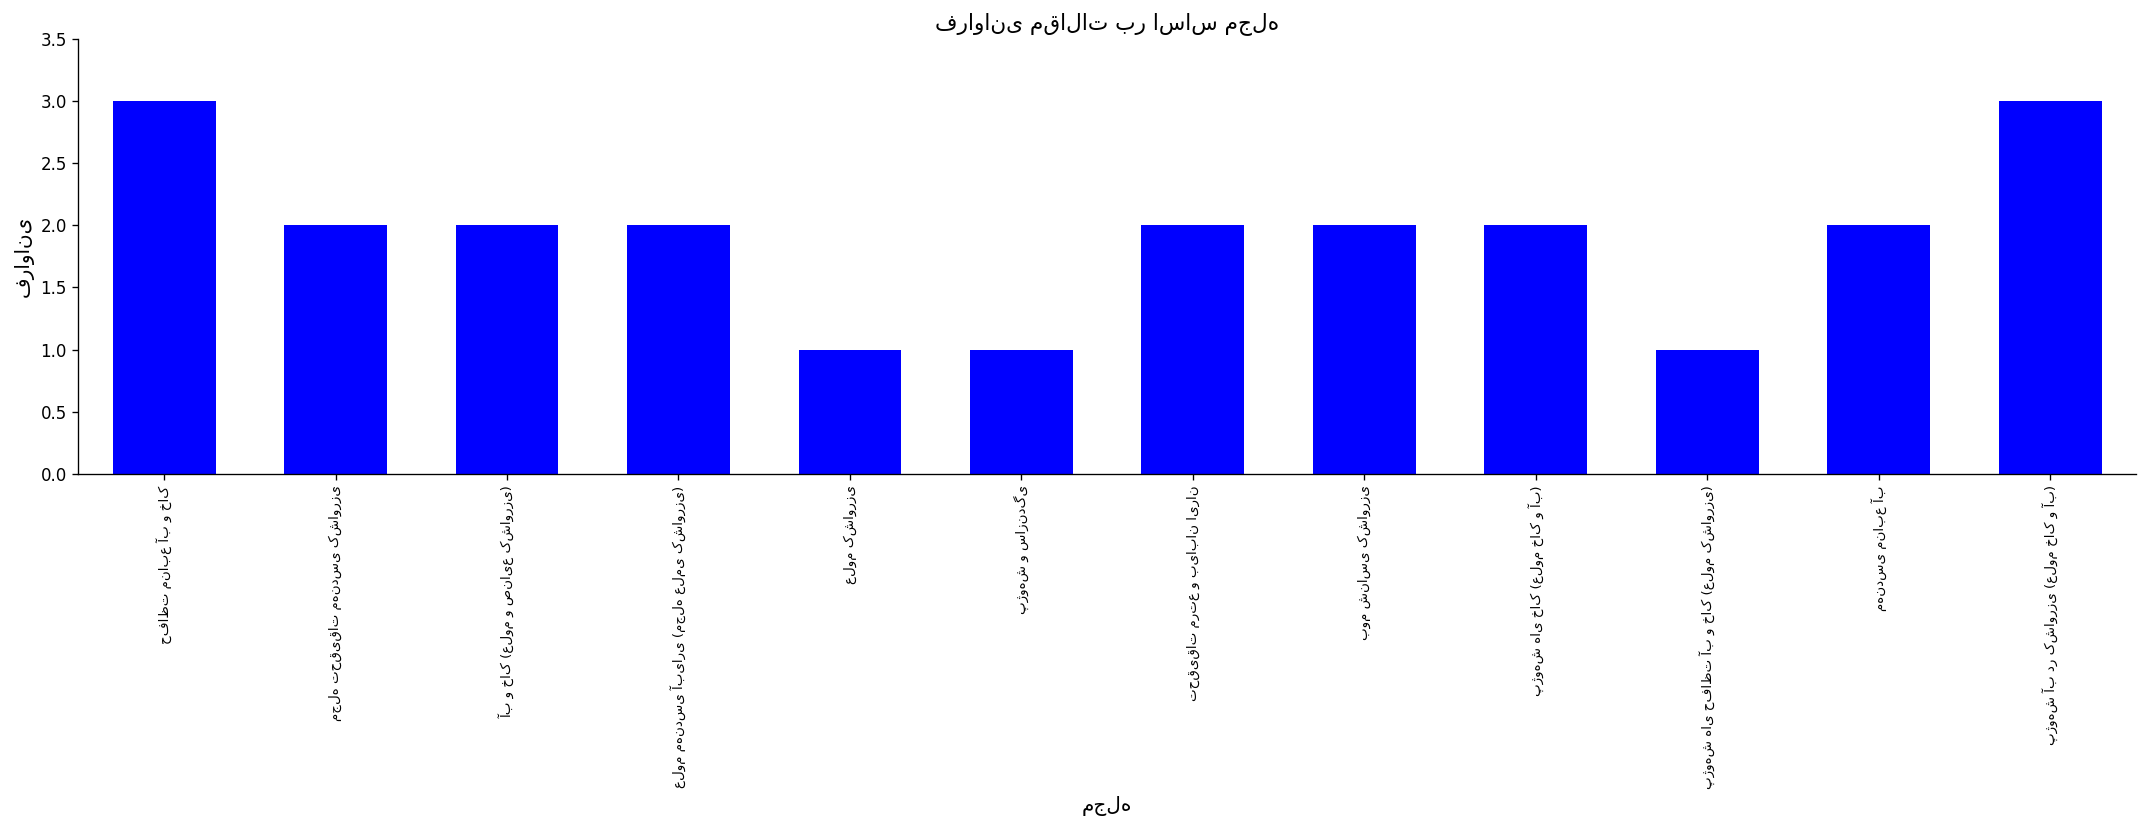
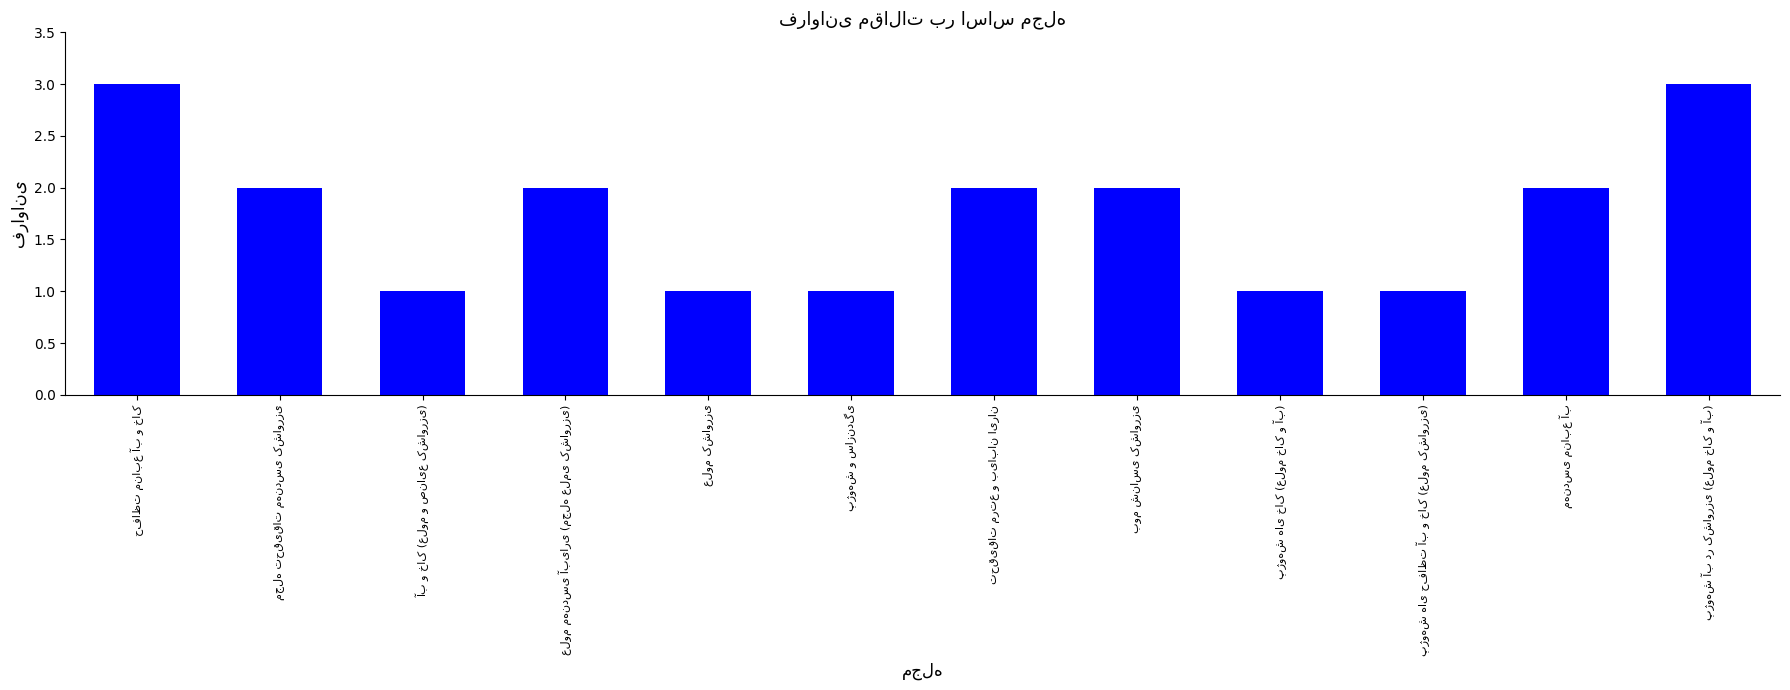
آب و خاک (علوم و صنایع کشاورزی): 2 -> 1
پژوهش های خاک (علوم خاک و آب): 2 -> 1
